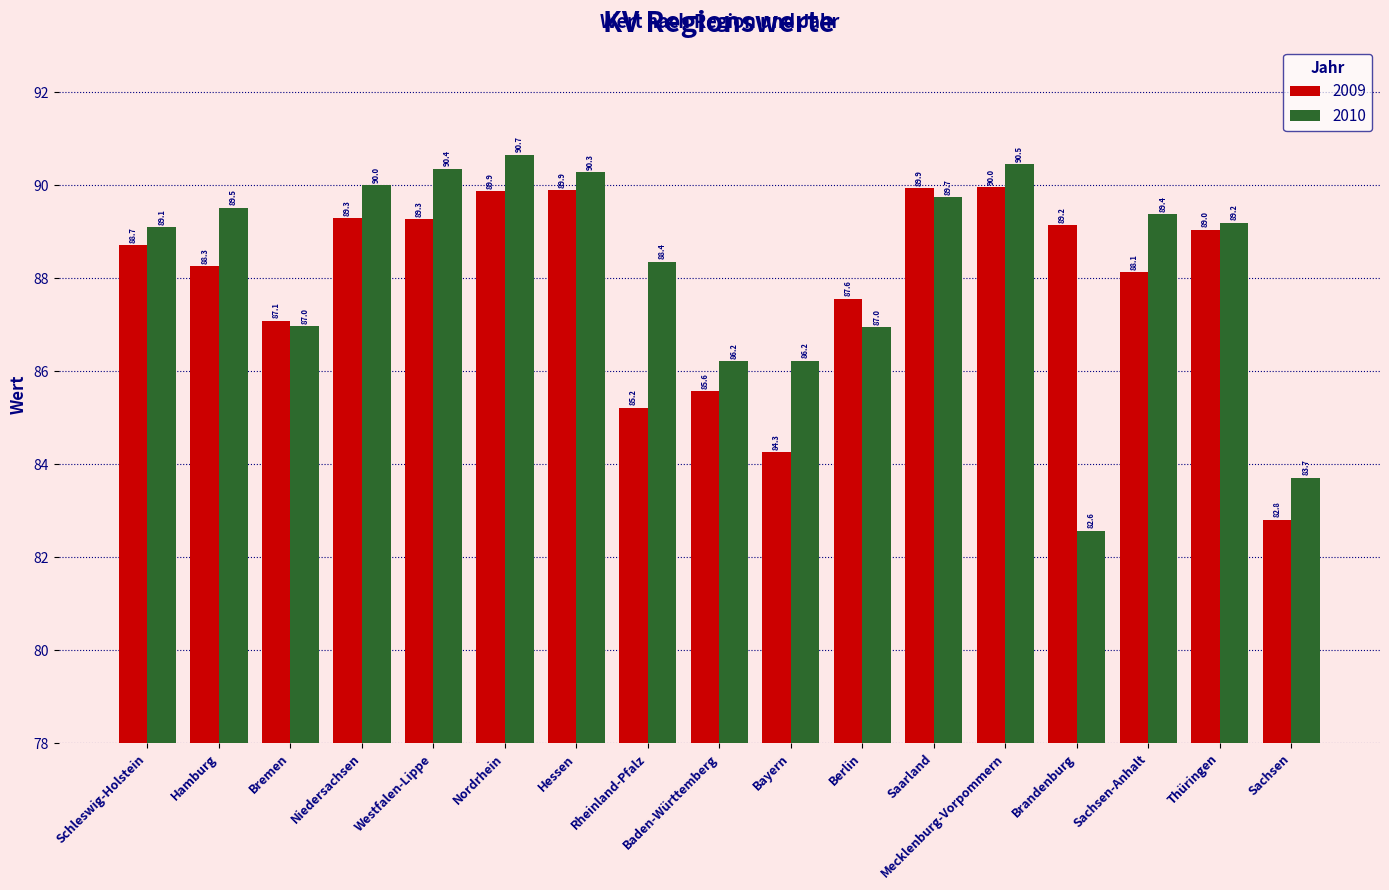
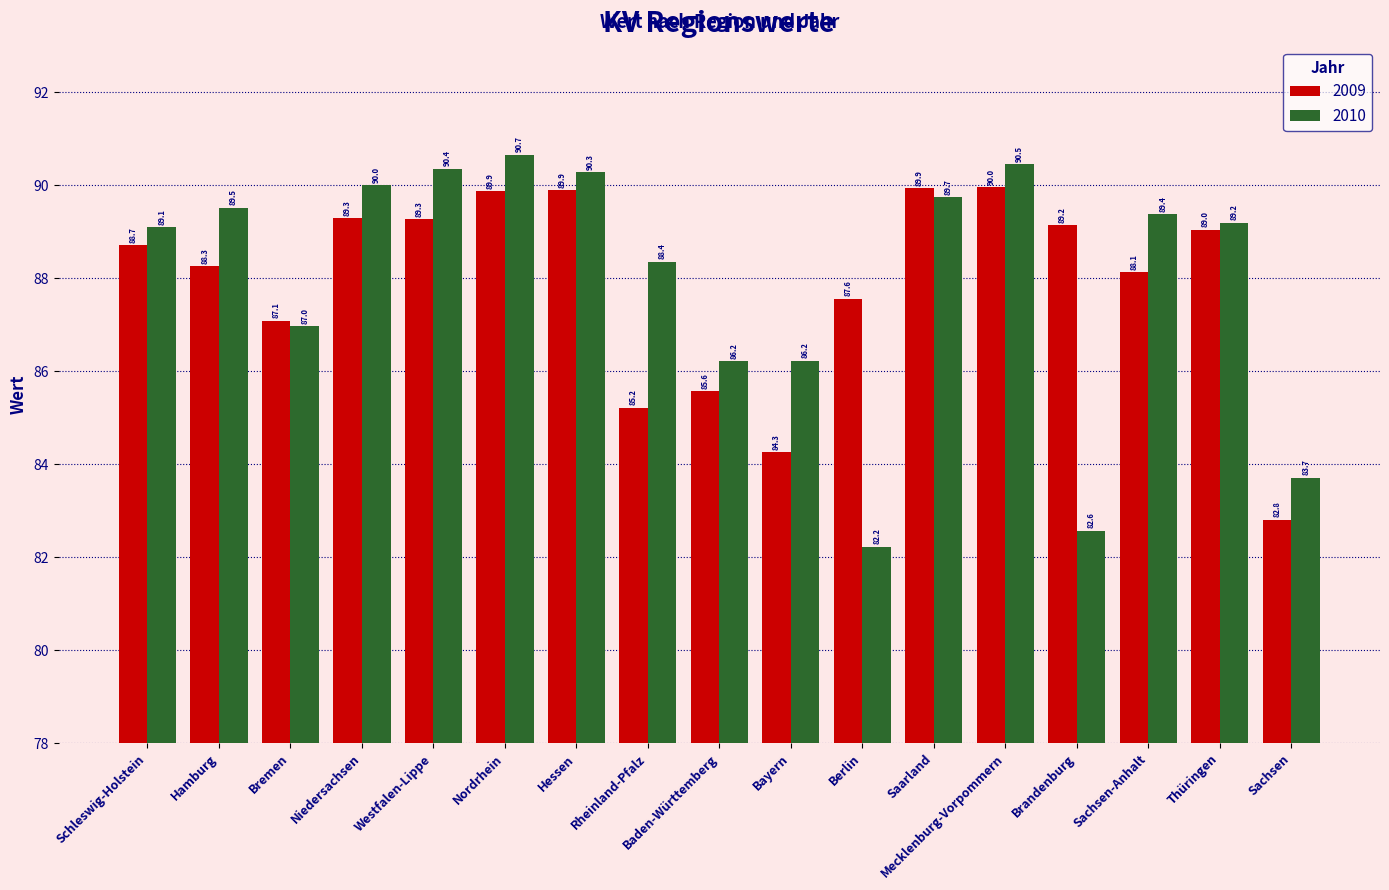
2010, Berlin: 87.0 -> 82.2
